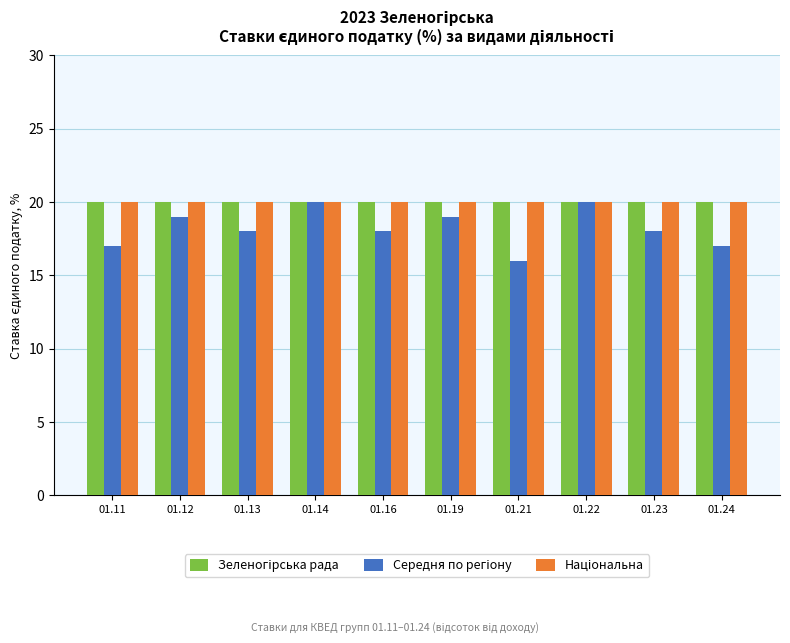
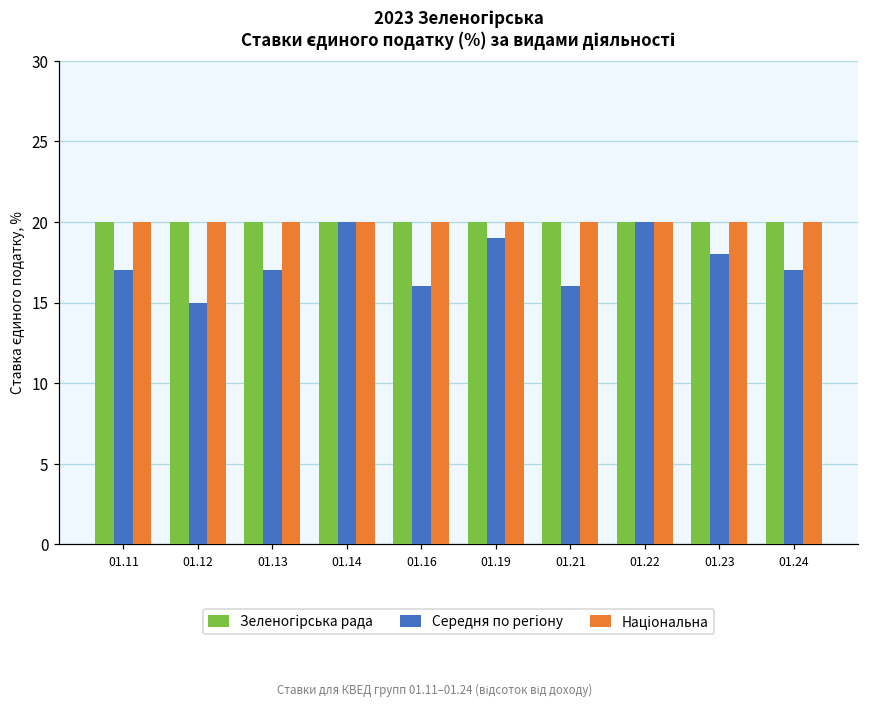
Середня по регіону, 01.12: 19 -> 15
Середня по регіону, 01.13: 18 -> 17
Середня по регіону, 01.16: 18 -> 16
